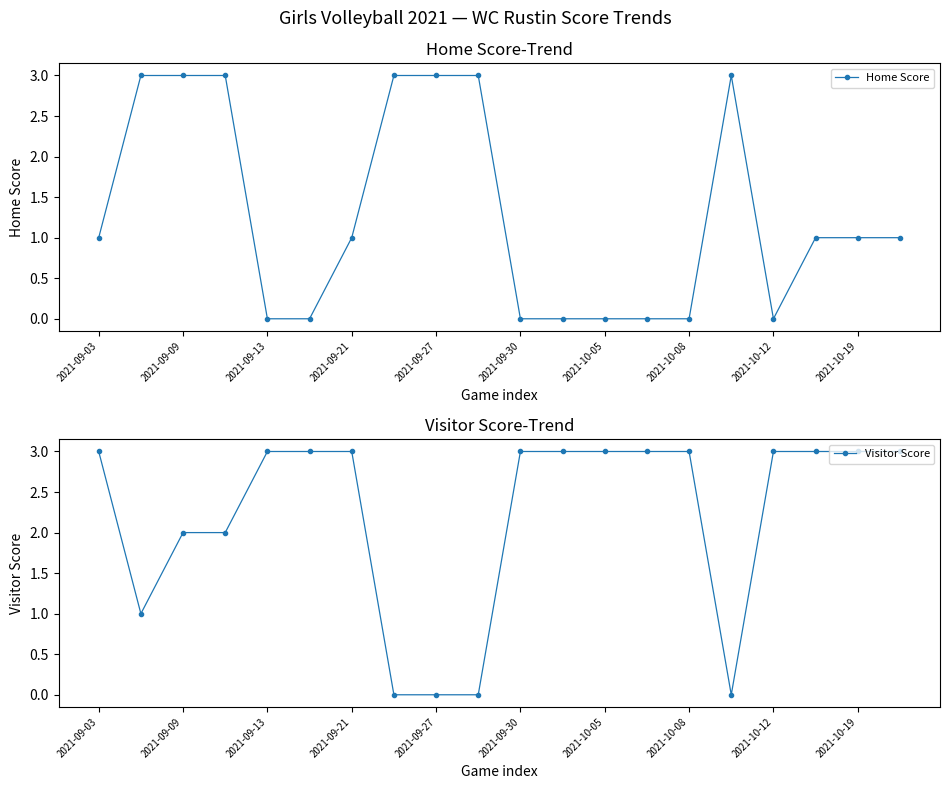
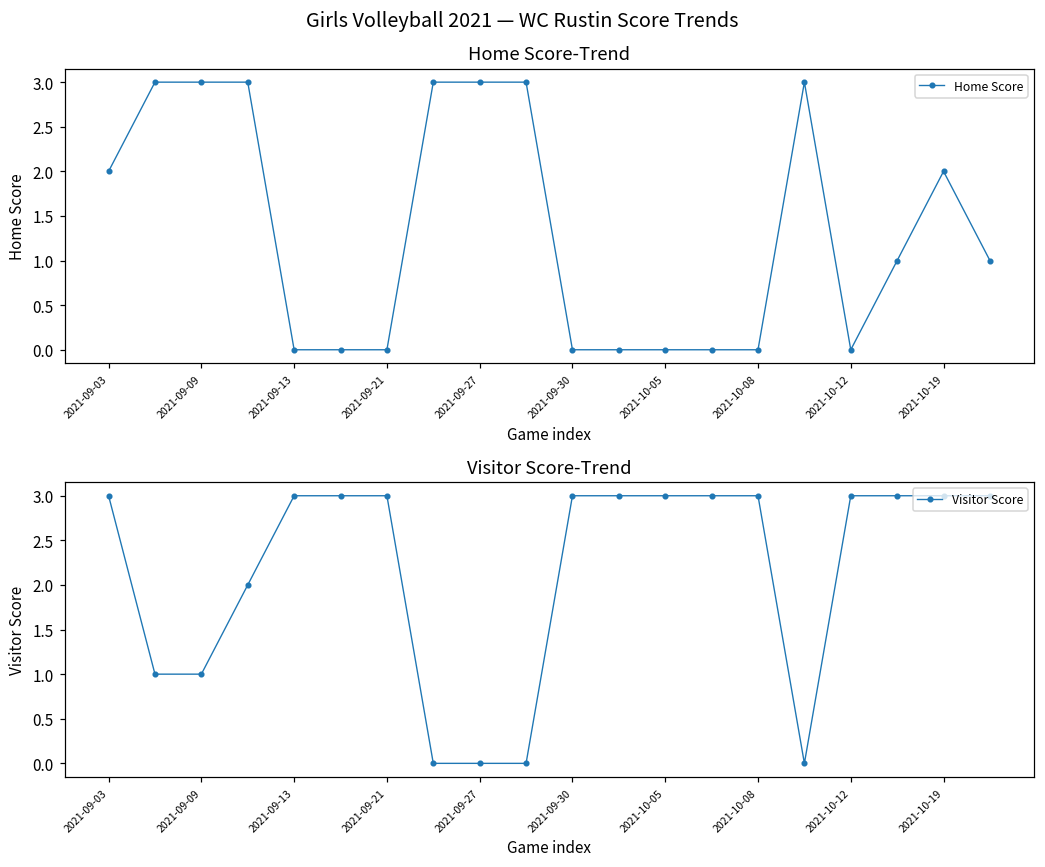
Home Score-Trend, 2021-09-03: 1 -> 2
Home Score-Trend, 2021-09-21: 1 -> 0
Home Score-Trend, 2021-10-19: 1 -> 2
Visitor Score-Trend, 2021-09-09: 2 -> 1
